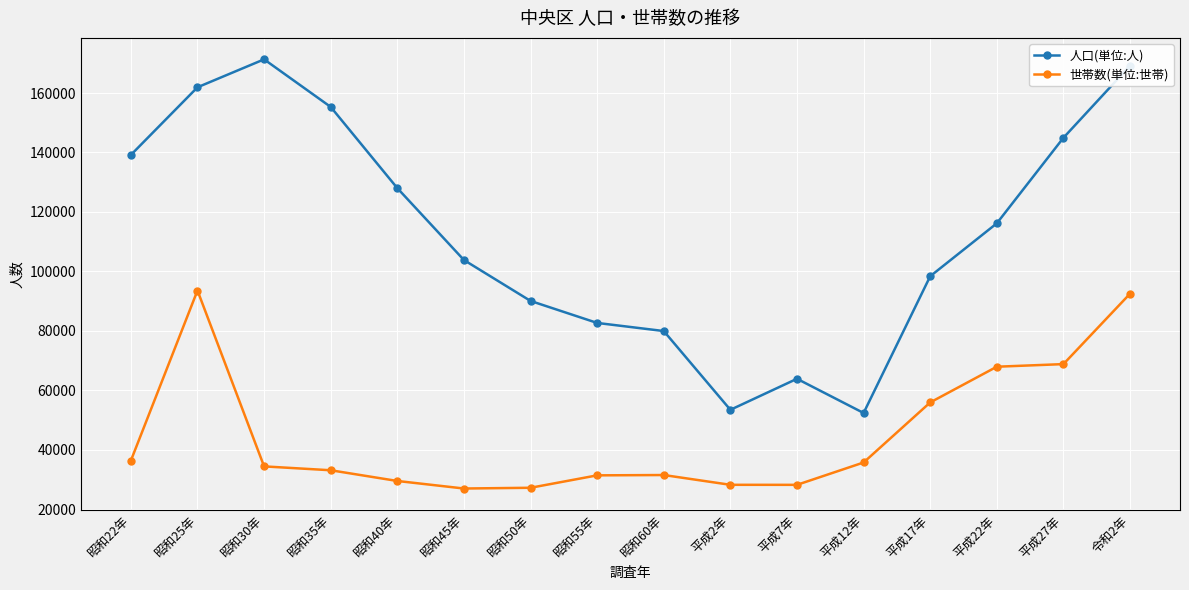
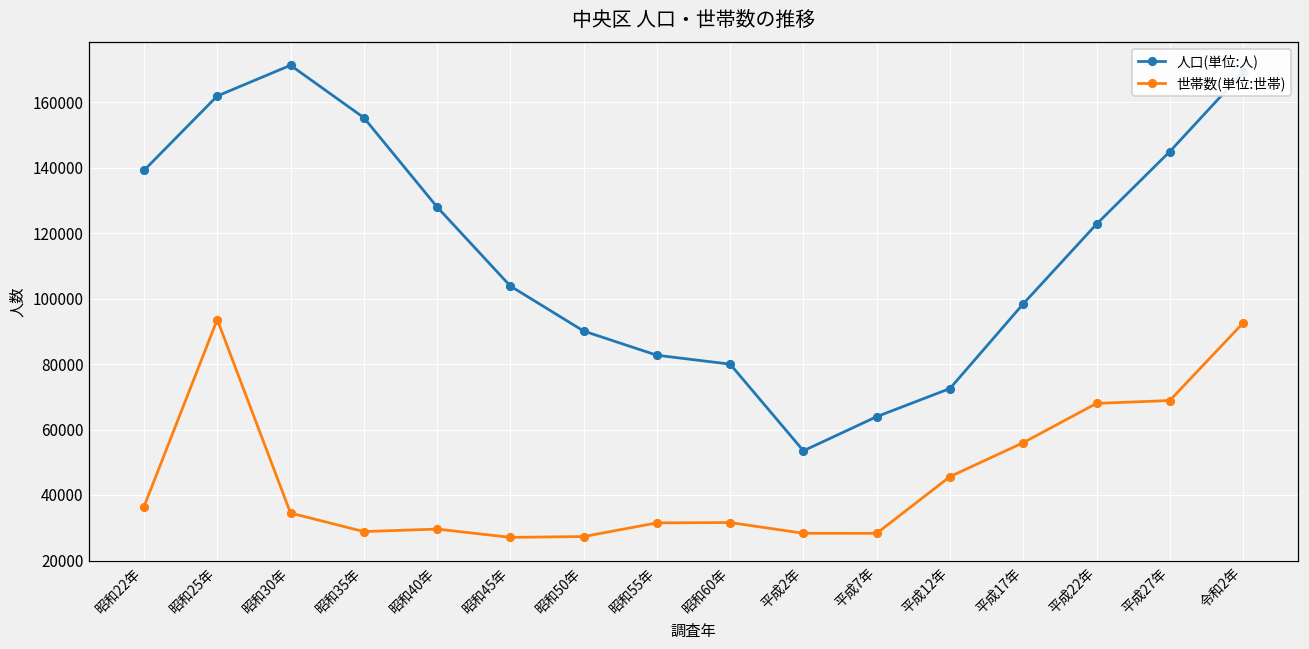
世帯数(単位:世帯), 昭和35年: 33000 -> 29000
人口(単位:人), 平成12年: 52000 -> 73000
世帯数(単位:世帯), 平成12年: 36000 -> 46000
人口(単位:人), 平成22年: 116000 -> 123000
